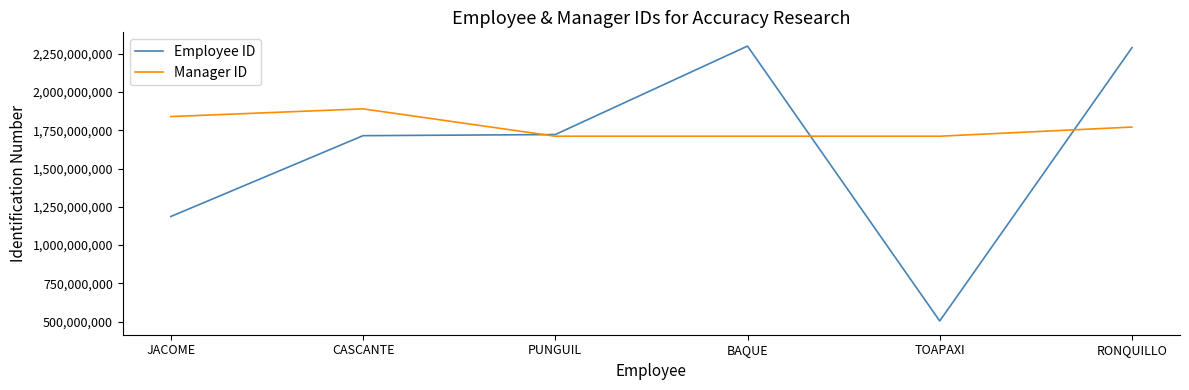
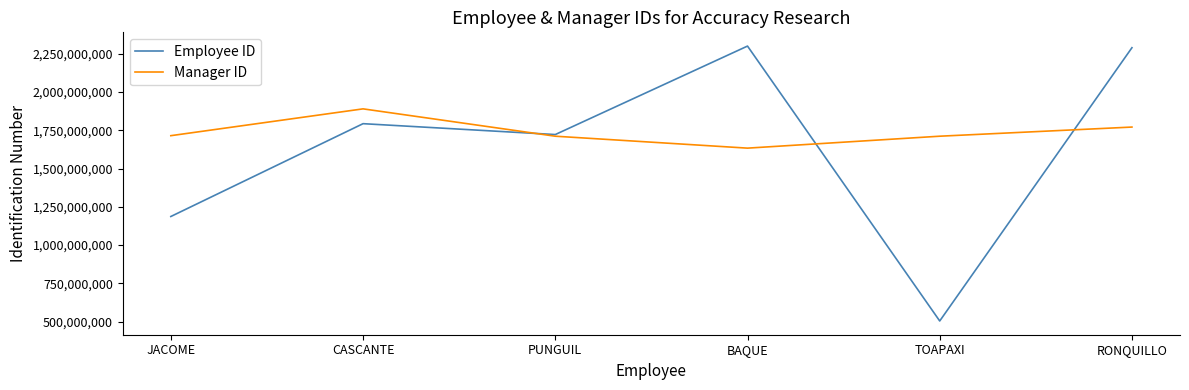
Manager ID, JACOME: 1,840,000,000 -> 1,710,000,000
Employee ID, CASCANTE: 1,710,000,000 -> 1,790,000,000
Manager ID, BAQUE: 1,710,000,000 -> 1,630,000,000
